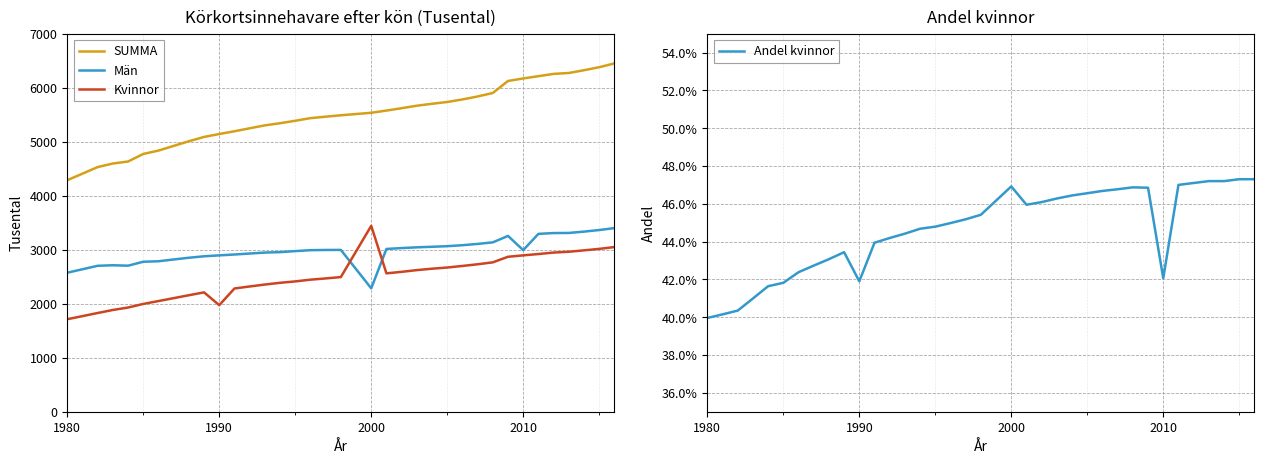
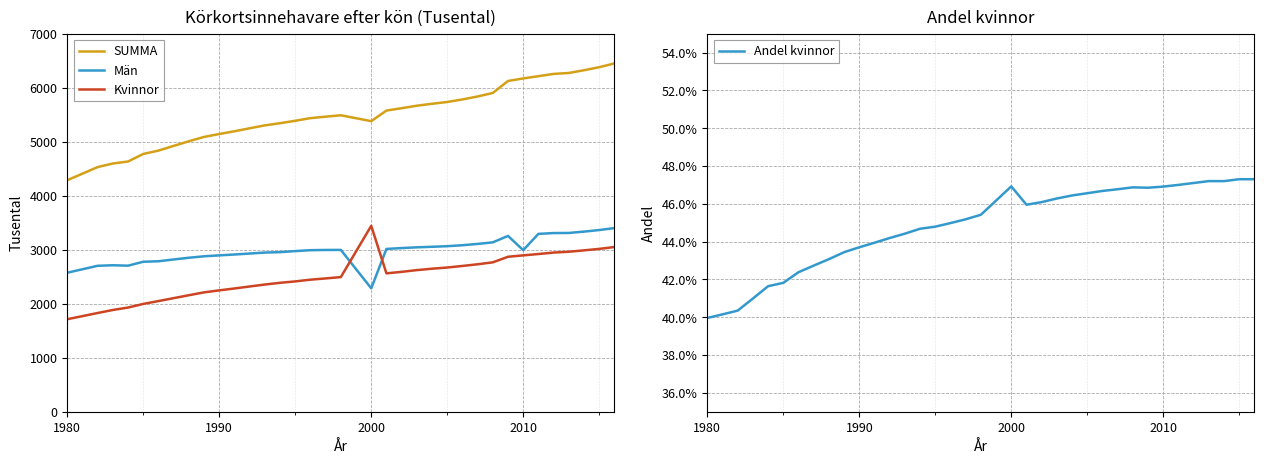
Körkortsinnehavare efter kön (Tusental), Kvinnor, 1990: 2000 -> 2200
Körkortsinnehavare efter kön (Tusental), SUMMA, 2000: 5500 -> 5400
Andel kvinnor, 1990: 41.9% -> 43.7%
Andel kvinnor, 2010: 42.1% -> 46.9%
